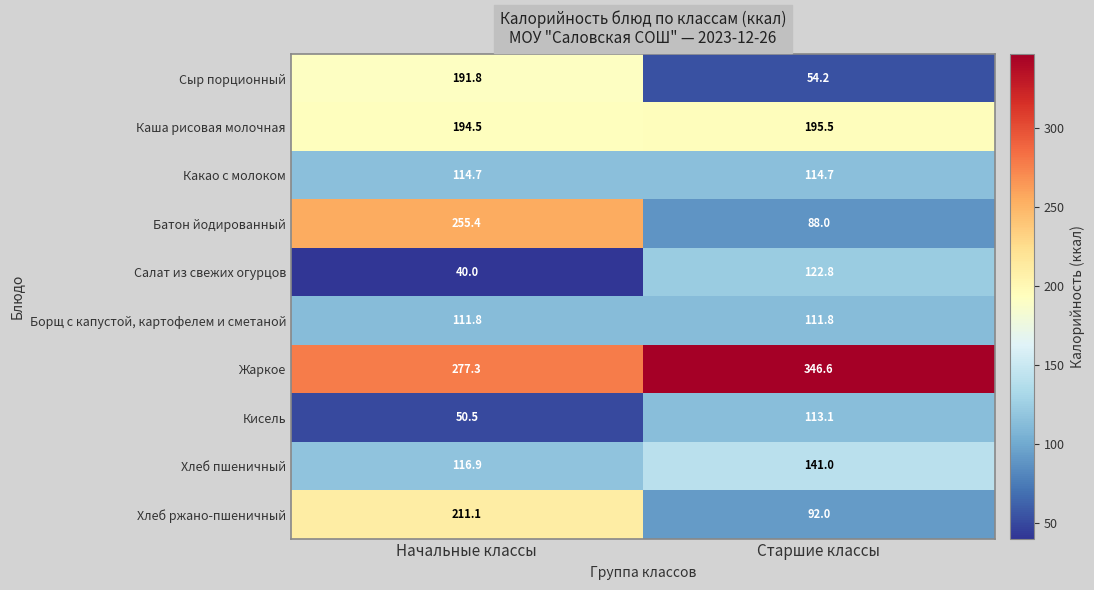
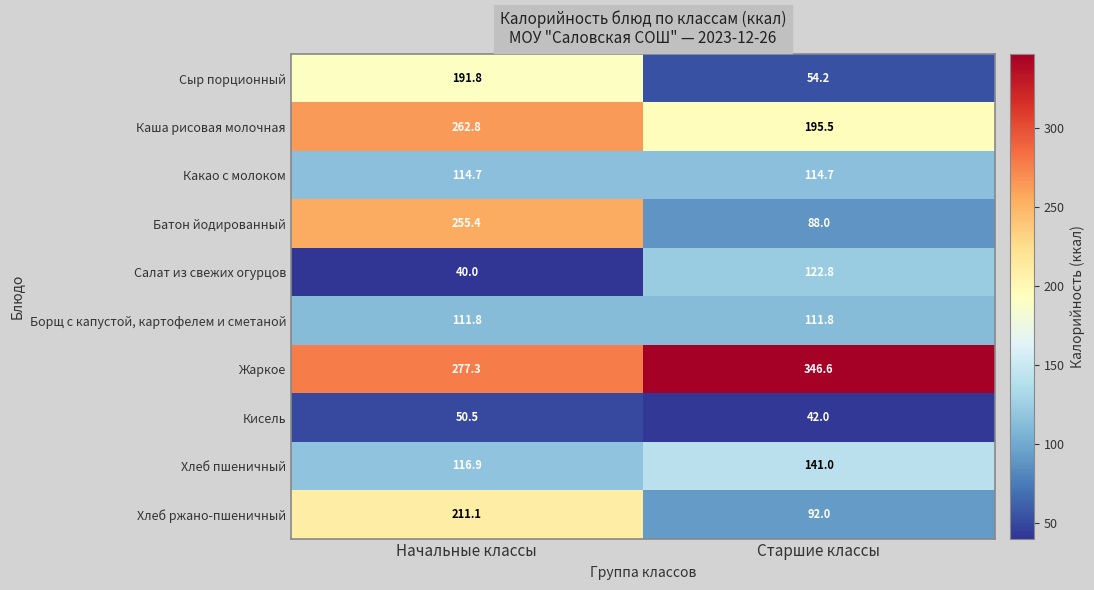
Каша рисовая молочная, Начальные классы: 194.5 -> 262.8
Кисель, Старшие классы: 113.1 -> 42.0
